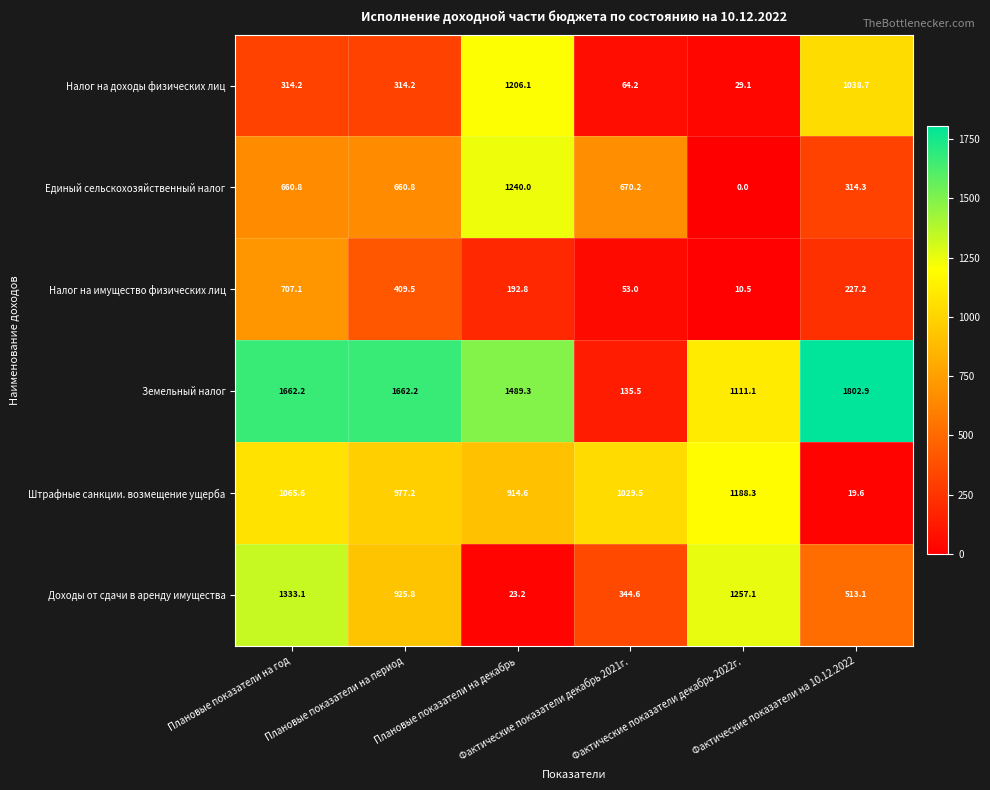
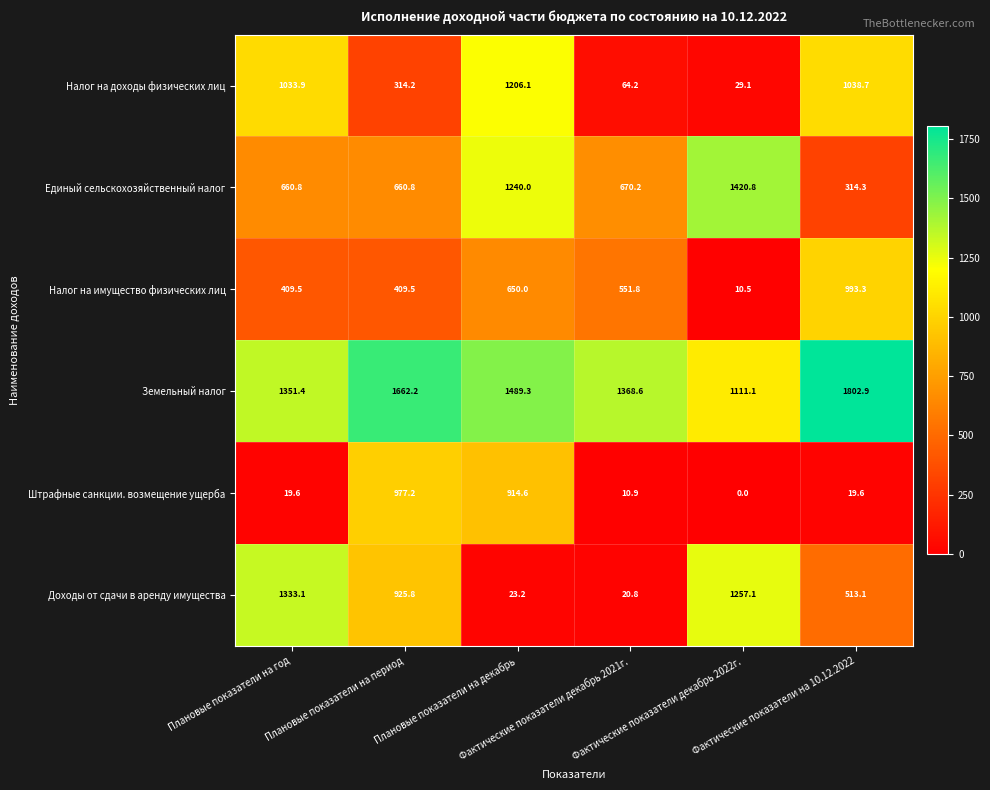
Налог на доходы физических лиц, Плановые показатели на год: 314.2 -> 1033.9
Единый сельскохозяйственный налог, Фактические показатели декабрь 2022г.: 0.0 -> 1420.8
Налог на имущество физических лиц, Плановые показатели на год: 707.1 -> 409.5
Налог на имущество физических лиц, Плановые показатели на декабрь: 192.8 -> 650.0
Налог на имущество физических лиц, Фактические показатели декабрь 2021г.: 53.0 -> 551.8
Налог на имущество физических лиц, Фактические показатели на 10.12.2022: 227.2 -> 993.3
Земельный налог, Плановые показатели на год: 1662.2 -> 1351.4
Земельный налог, Фактические показатели декабрь 2021г.: 135.5 -> 1368.6
Штрафные санкции. возмещение ущерба, Плановые показатели на год: 1065.6 -> 19.6
Штрафные санкции. возмещение ущерба, Фактические показатели декабрь 2021г.: 1029.5 -> 10.9
Штрафные санкции. возмещение ущерба, Фактические показатели декабрь 2022г.: 1188.3 -> 0.0
Доходы от сдачи в аренду имущества, Фактические показатели декабрь 2021г.: 344.6 -> 20.8
